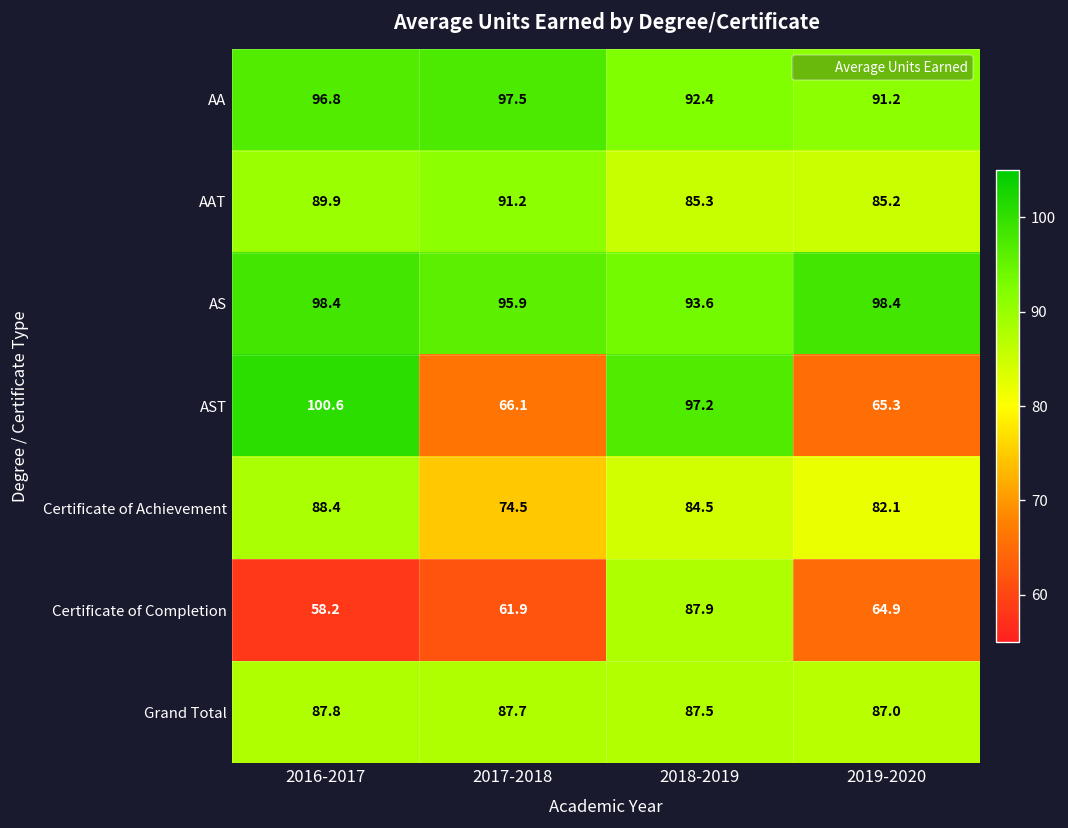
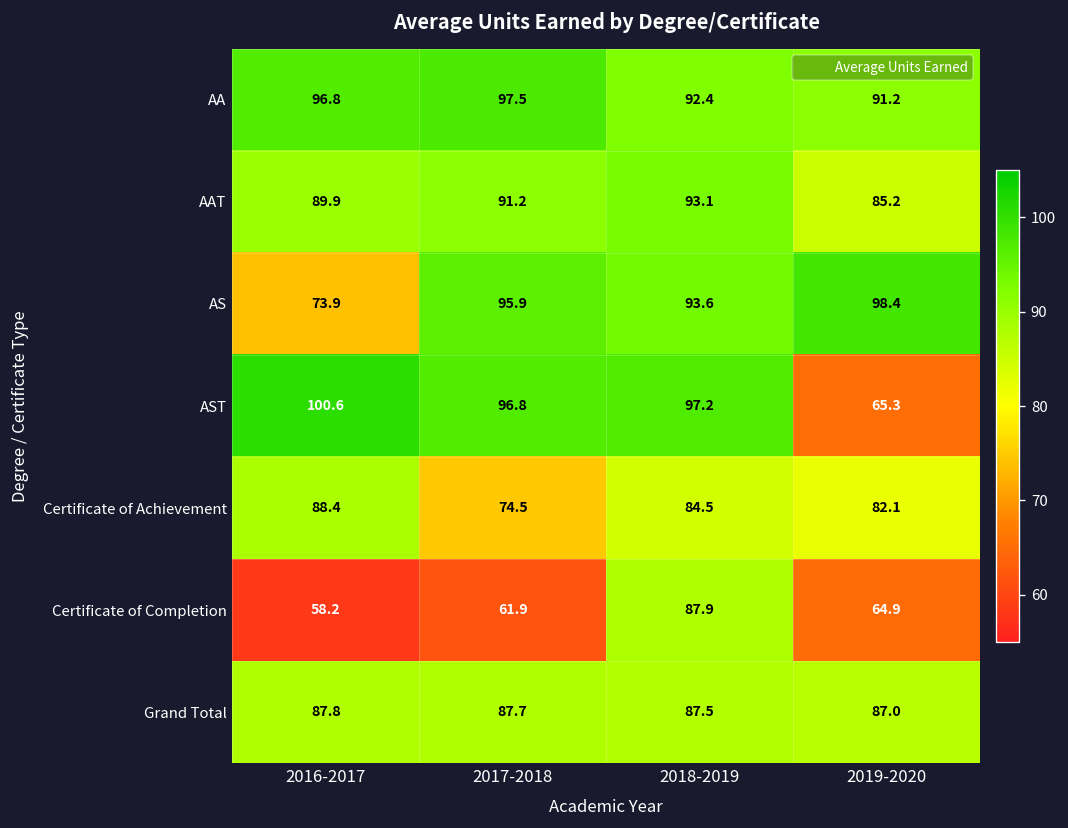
AAT, 2018-2019: 85.3 -> 93.1
AS, 2016-2017: 98.4 -> 73.9
AST, 2017-2018: 66.1 -> 96.8
